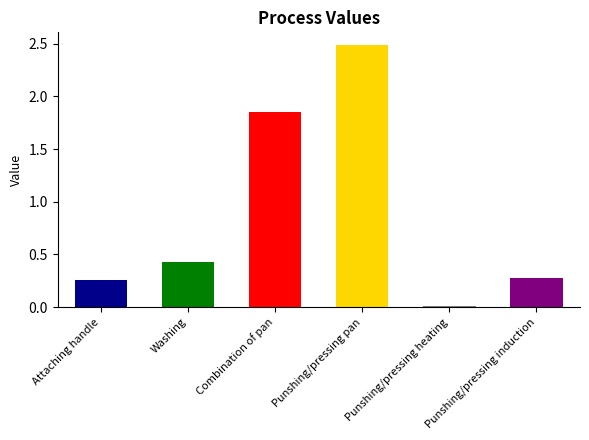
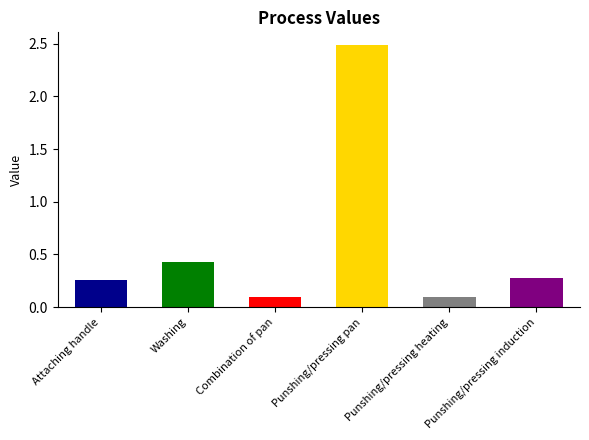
Combination of pan: 1.85 -> 0.09
Punshing/pressing heating: 0.01 -> 0.09
